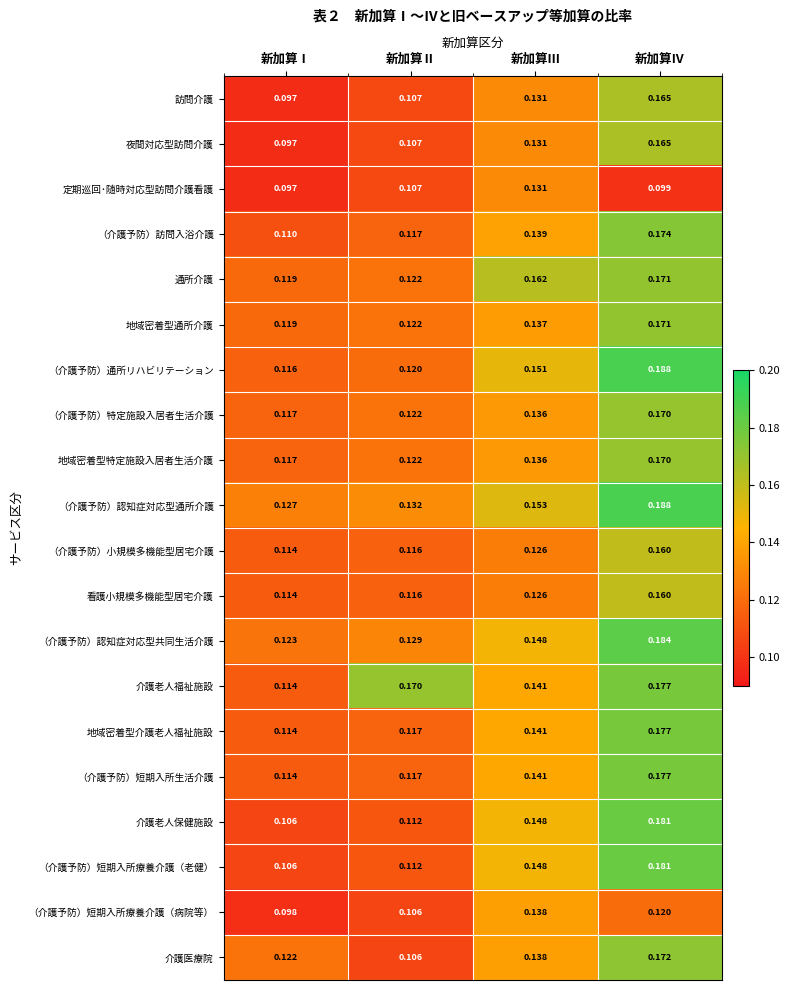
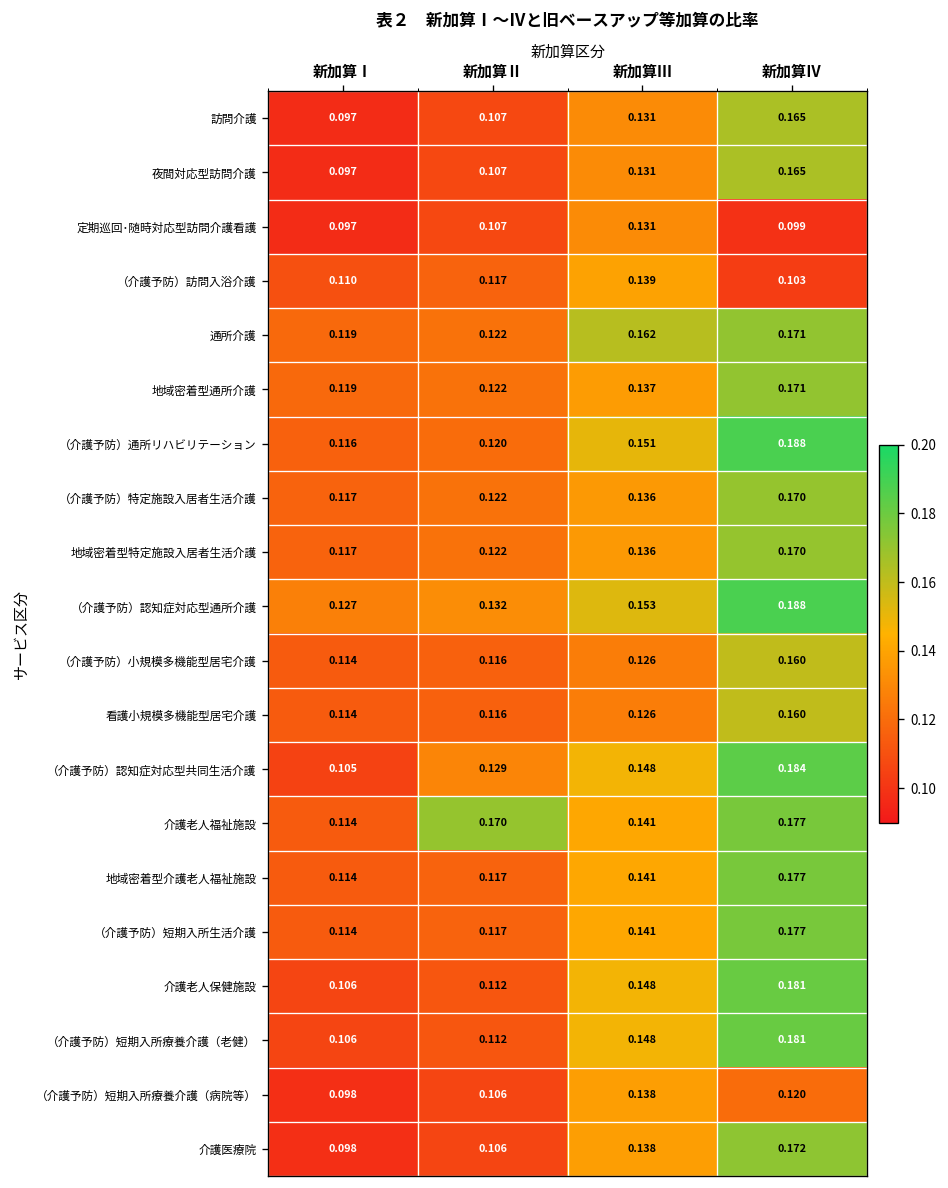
（介護予防）訪問入浴介護, 新加算Ⅳ: 0.174 -> 0.103
（介護予防）認知症対応型共同生活介護, 新加算Ⅰ: 0.123 -> 0.105
介護医療院, 新加算Ⅰ: 0.122 -> 0.098
